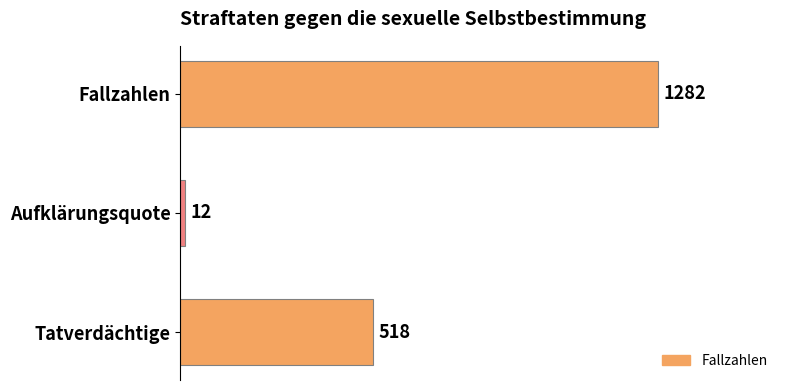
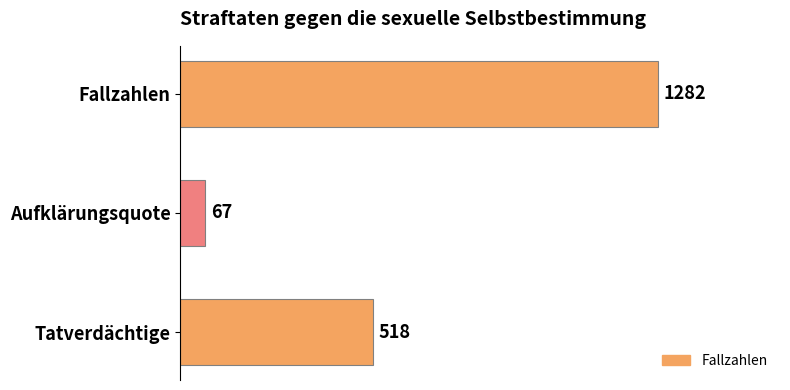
Aufklärungsquote: 12 -> 67
